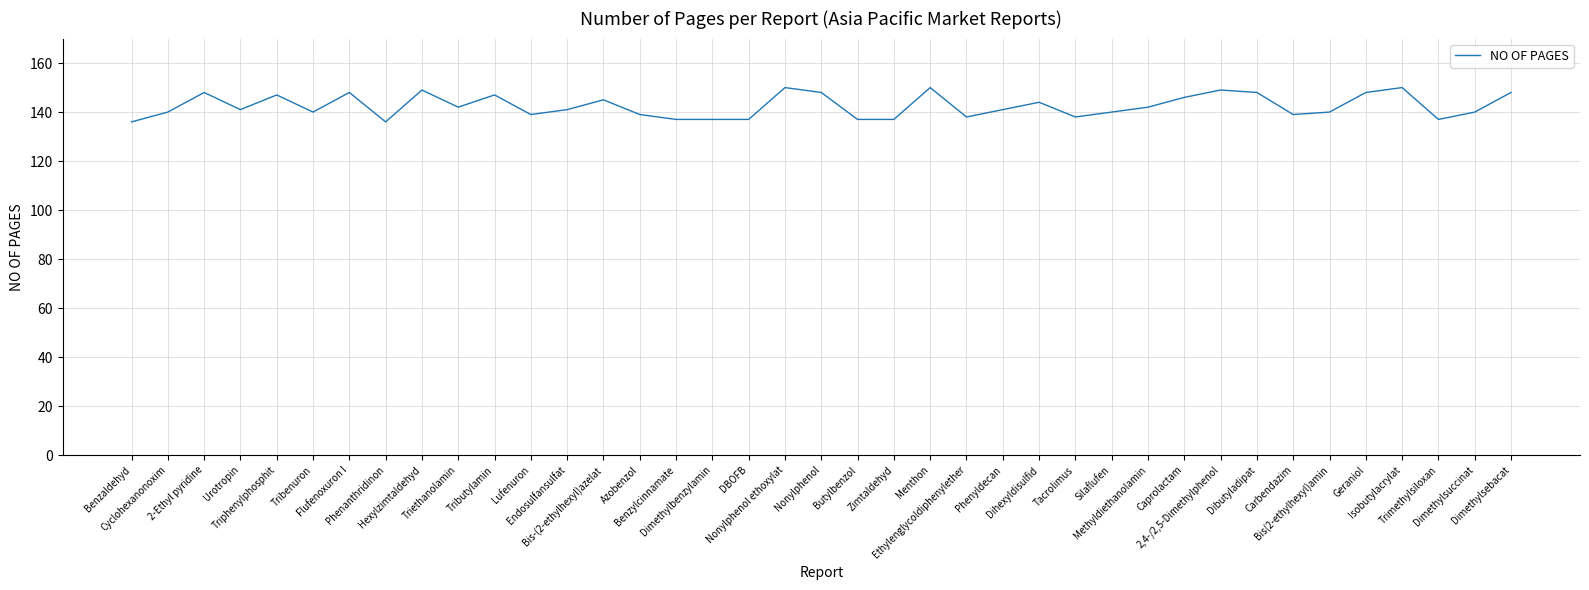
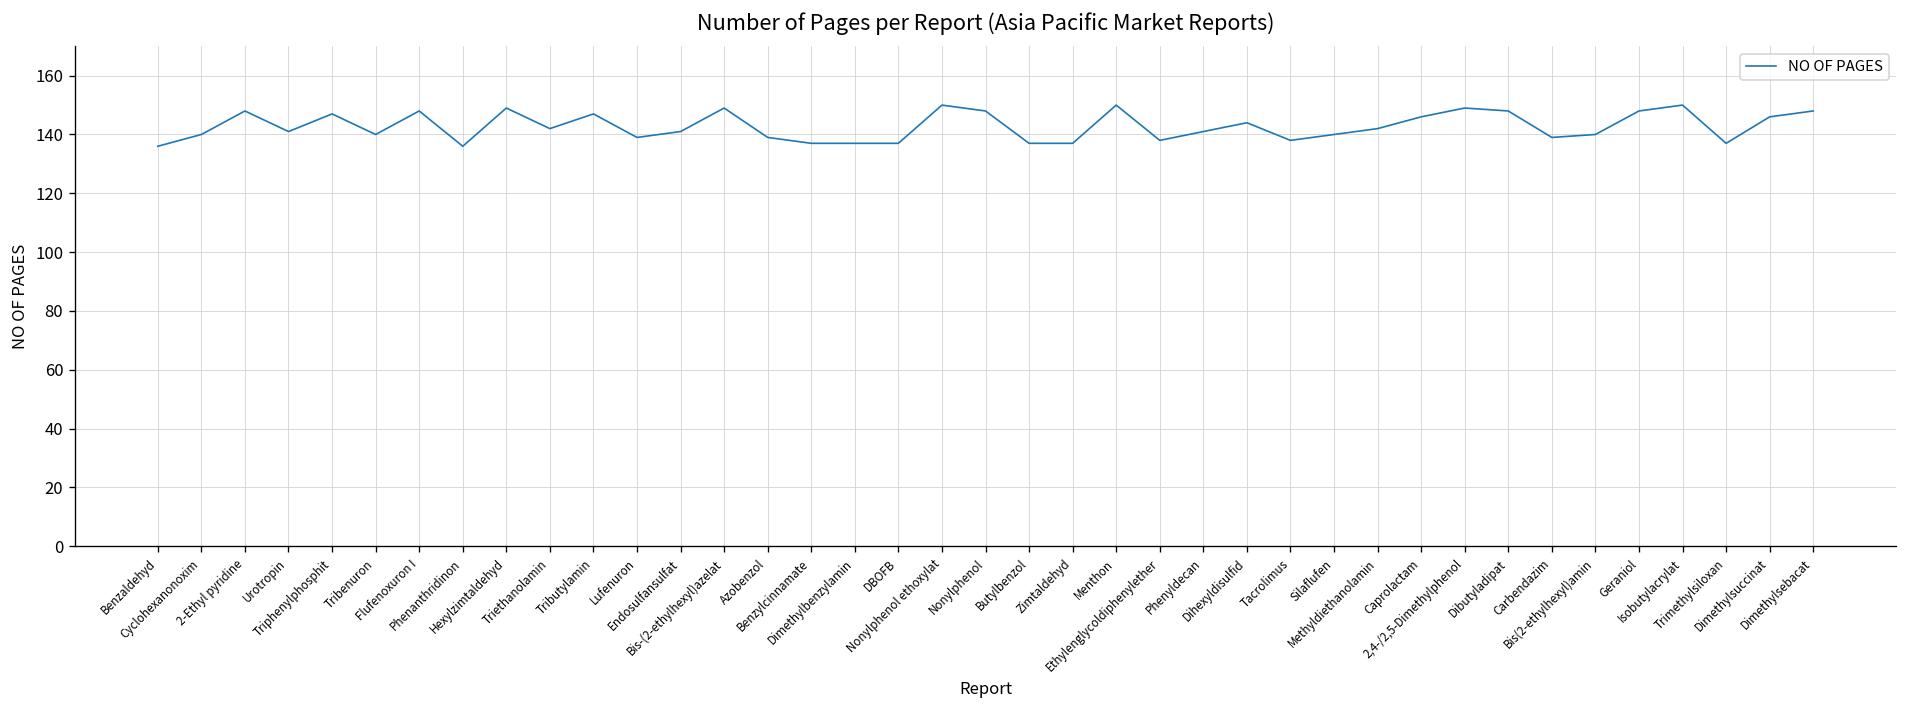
Bis-(2-ethylhexyl)azelat: 145 -> 149
Dimethylsuccinat: 140 -> 146
